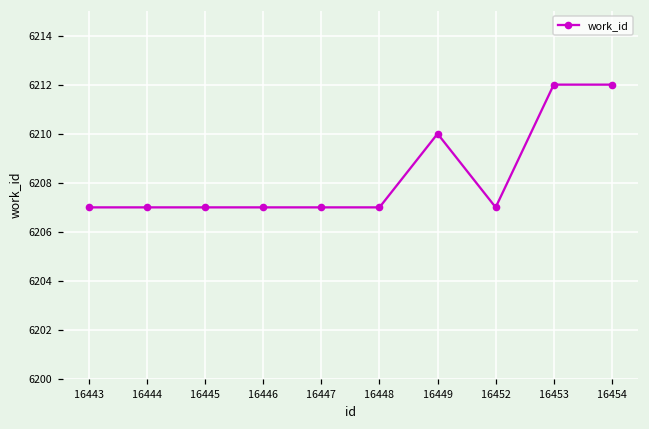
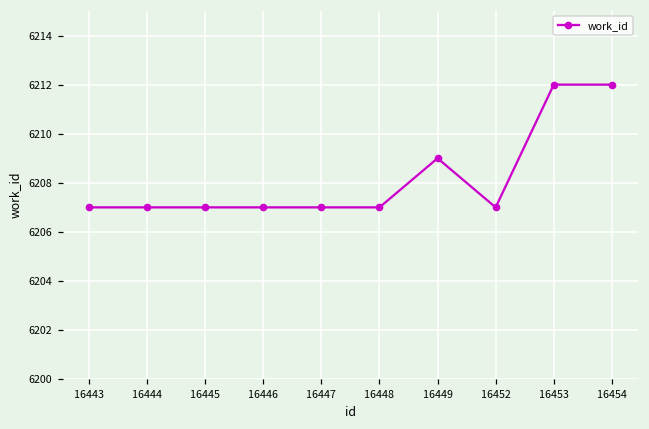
16449: 6210 -> 6209
